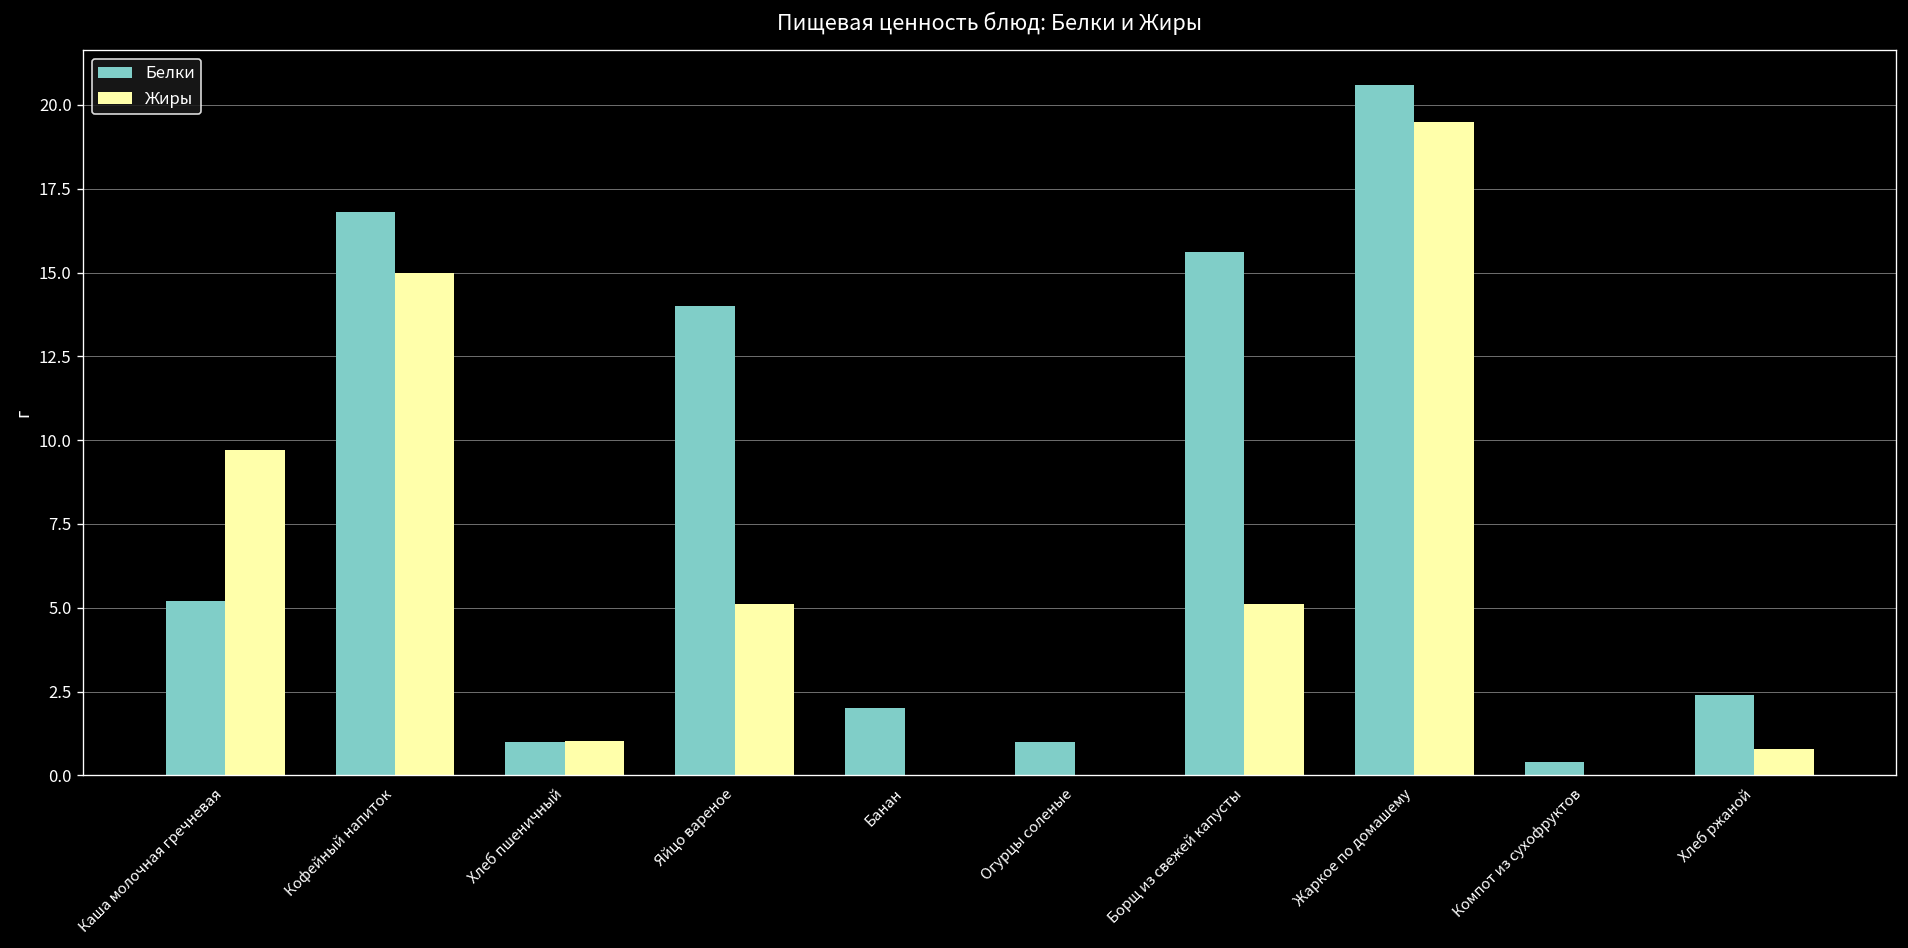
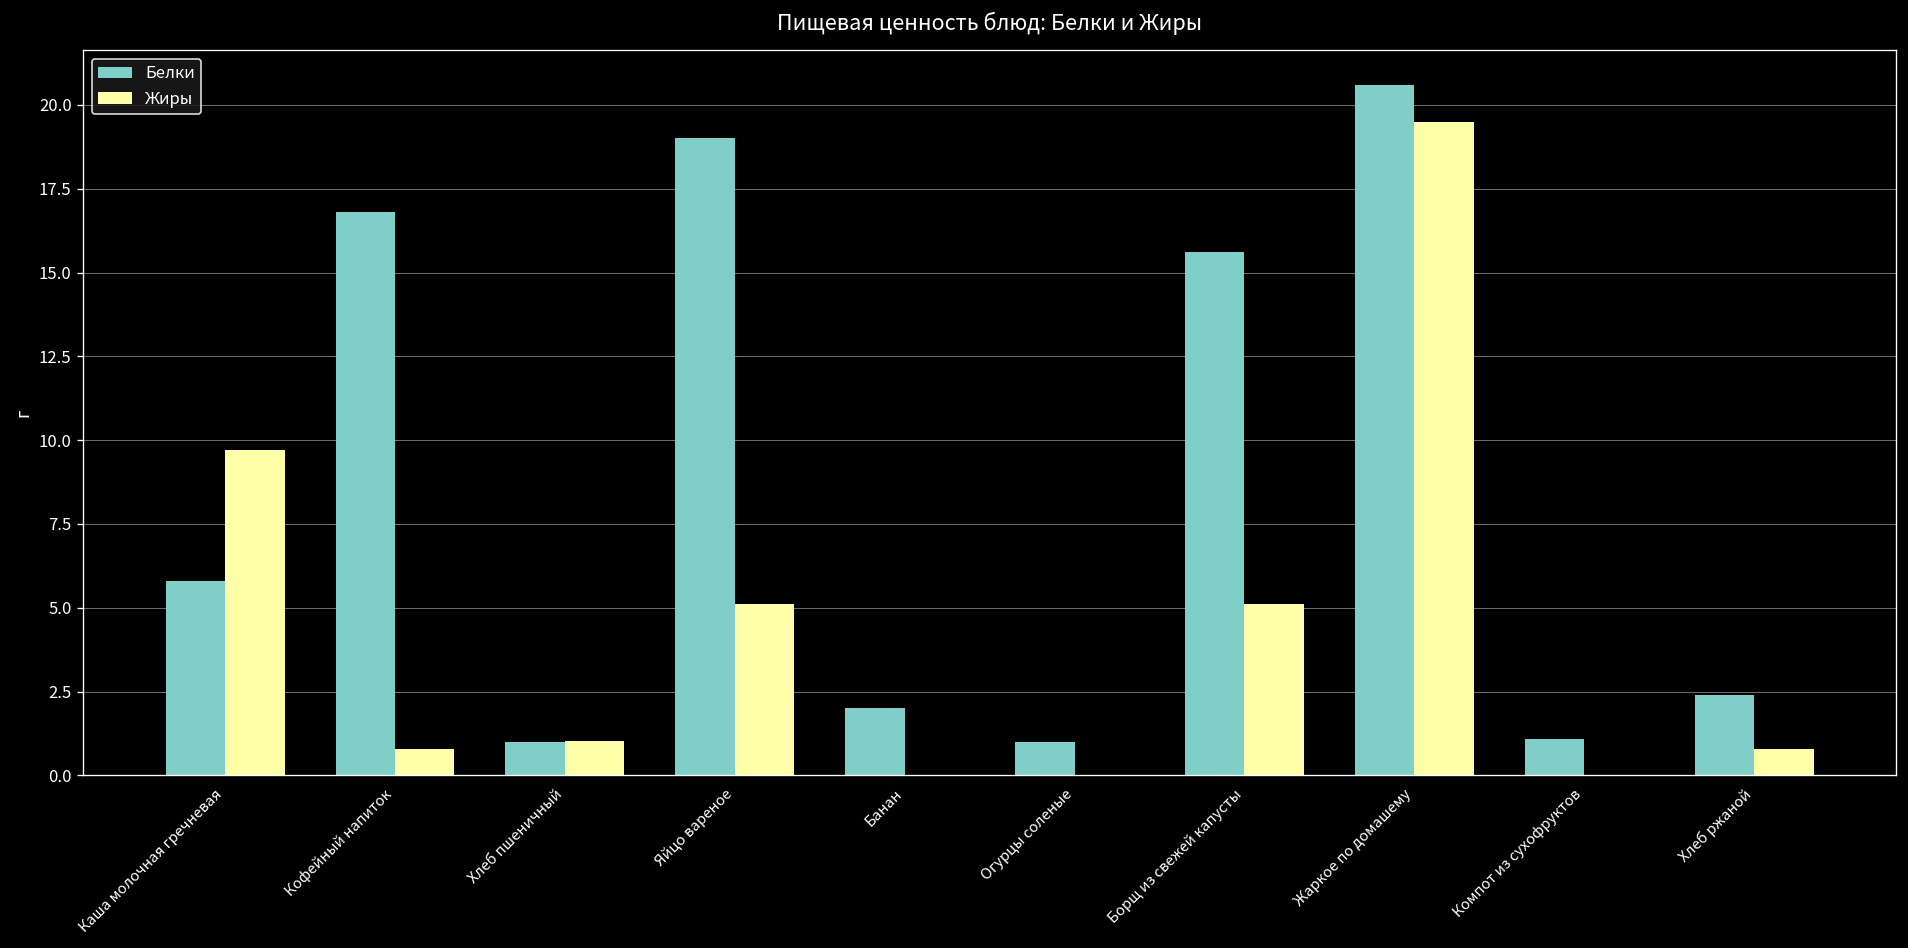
Белки, Каша молочная гречневая: 5.2 -> 5.8
Жиры, Кофейный напиток: 15.0 -> 0.8
Белки, Яйцо вареное: 14 -> 19
Белки, Компот из сухофруктов: 0.4 -> 1.1
